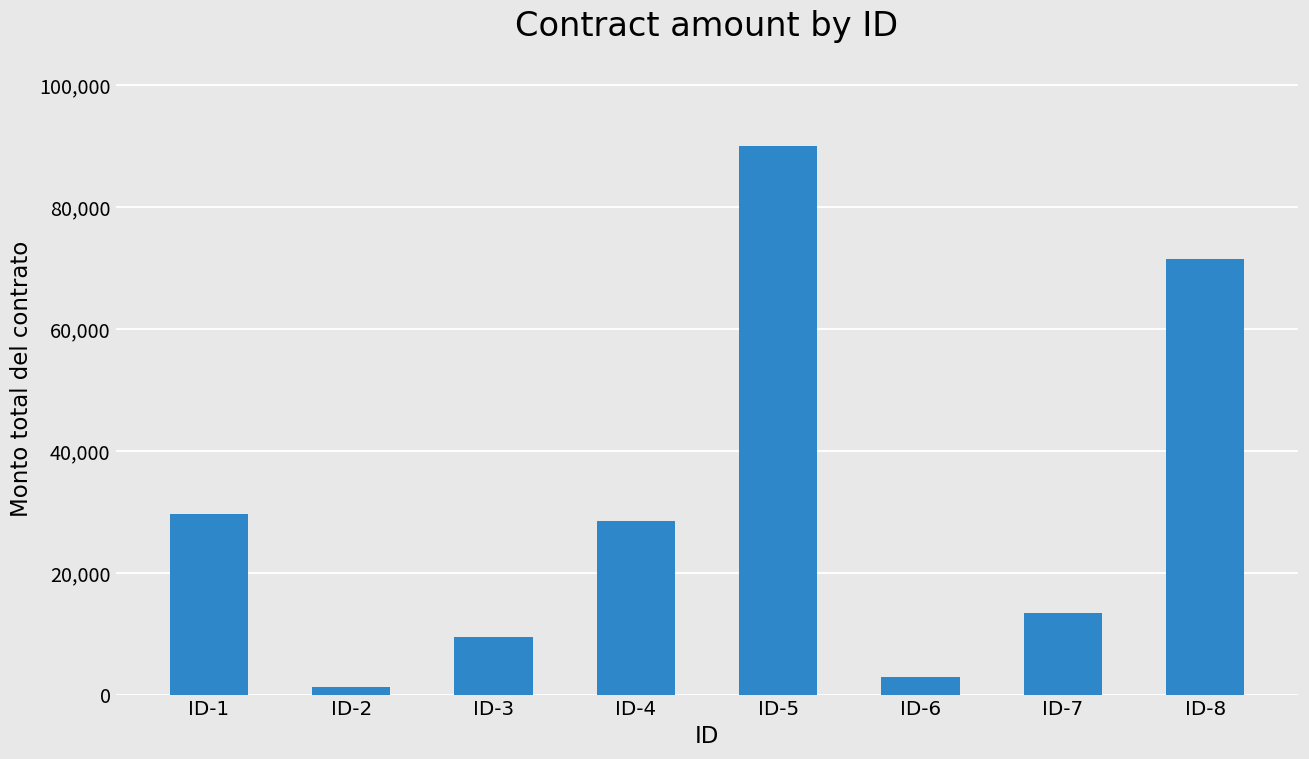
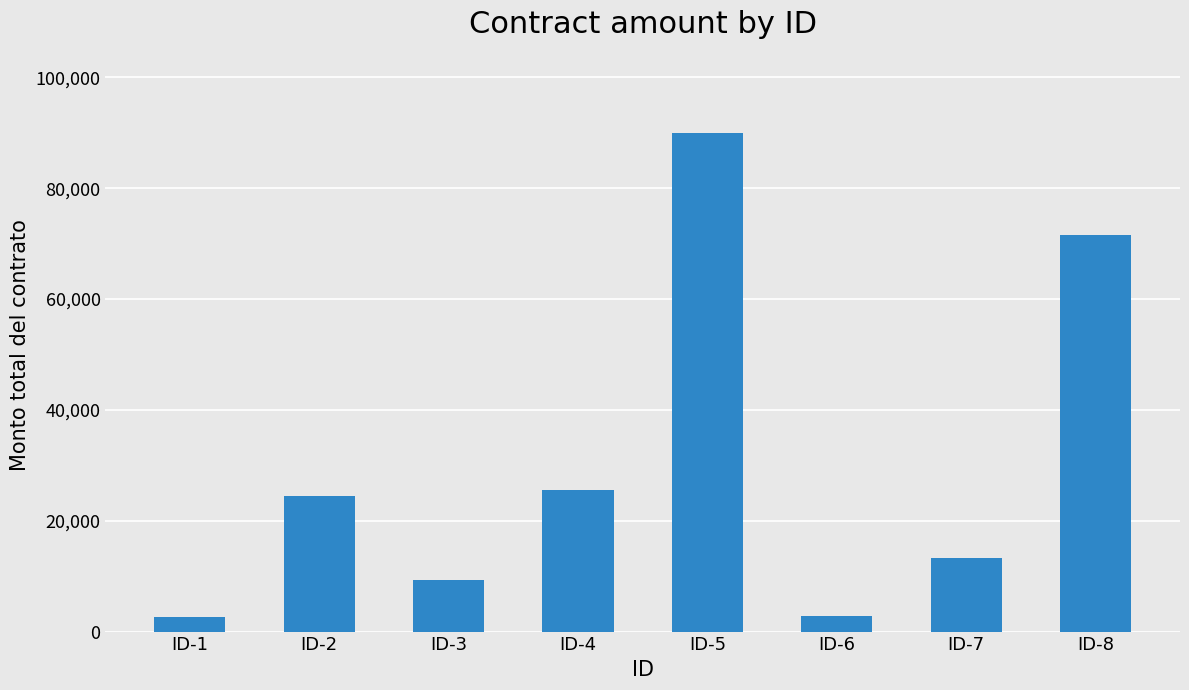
ID-1: 30,000 -> 3,000
ID-2: 1,000 -> 25,000
ID-4: 28,000 -> 26,000
